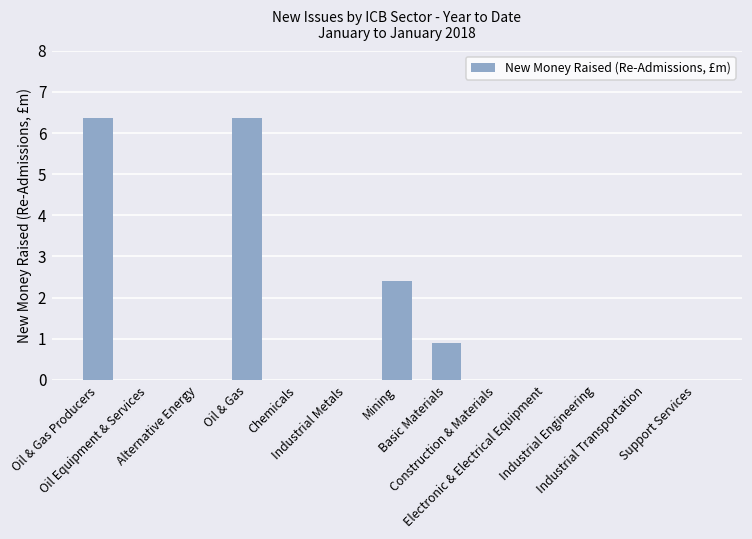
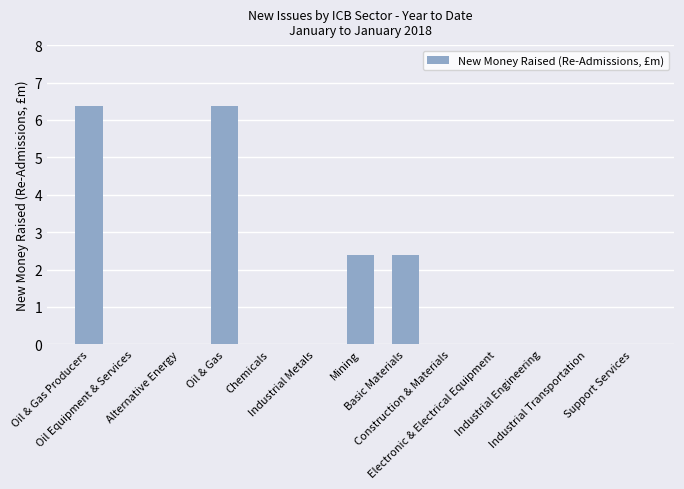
Basic Materials: 0.9 -> 2.4
